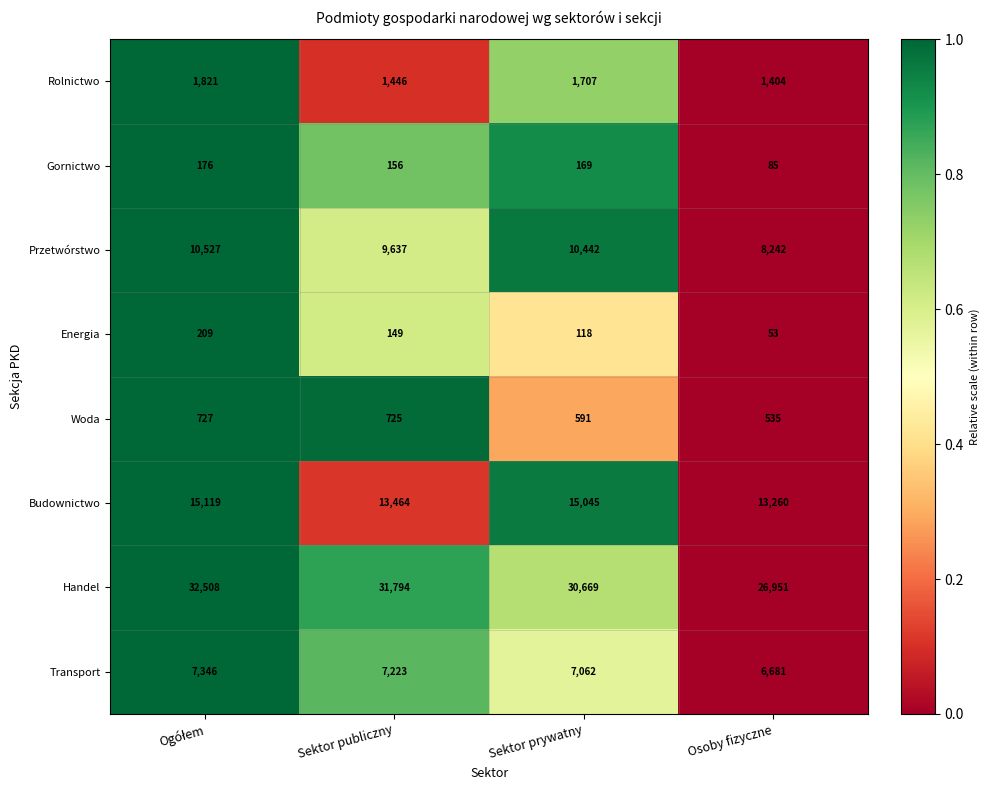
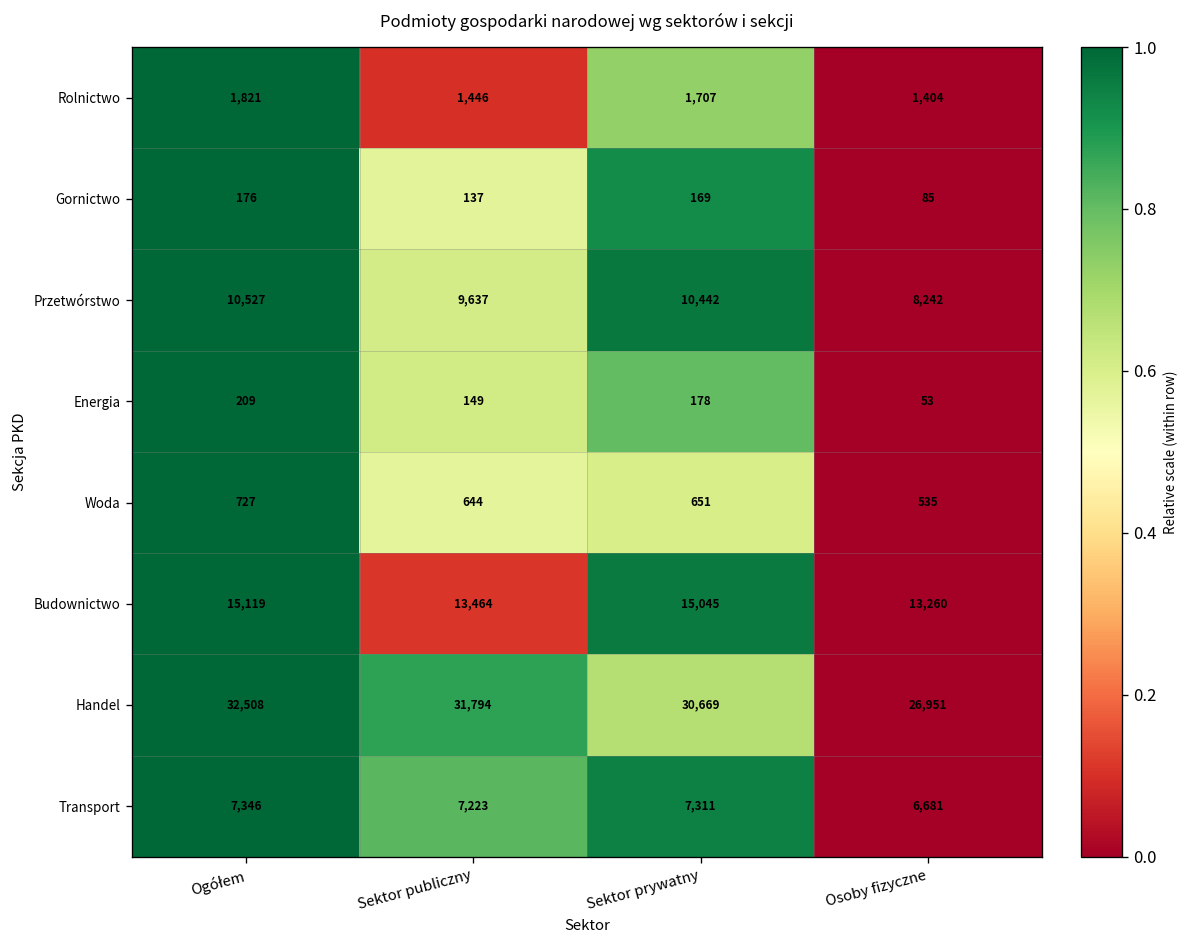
Gornictwo, Sektor publiczny: 156 -> 137
Energia, Sektor prywatny: 118 -> 178
Woda, Sektor publiczny: 725 -> 644
Woda, Sektor prywatny: 591 -> 651
Transport, Sektor prywatny: 7,062 -> 7,311
